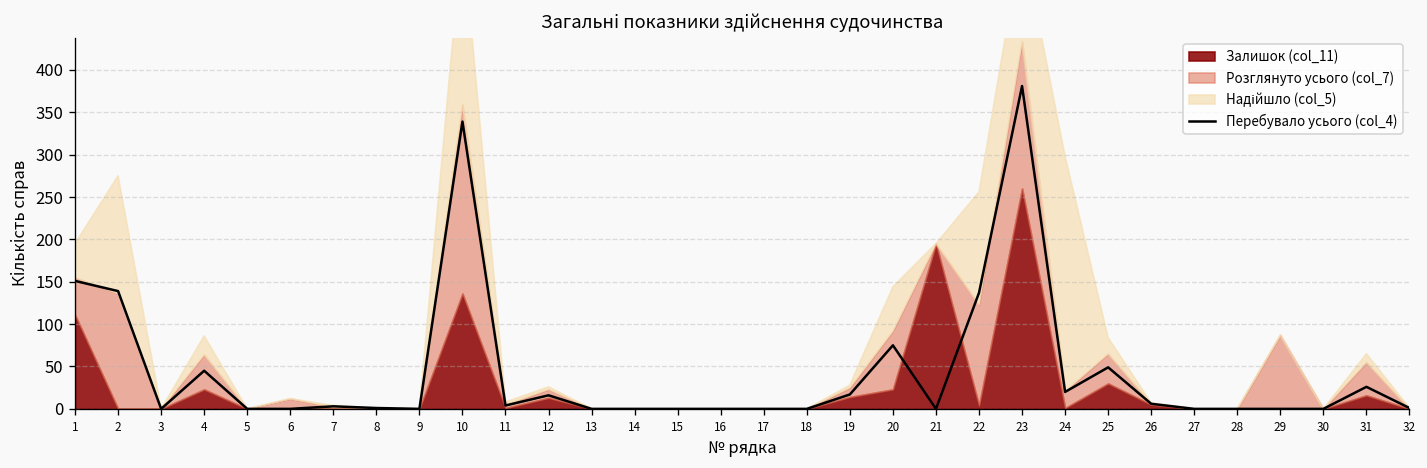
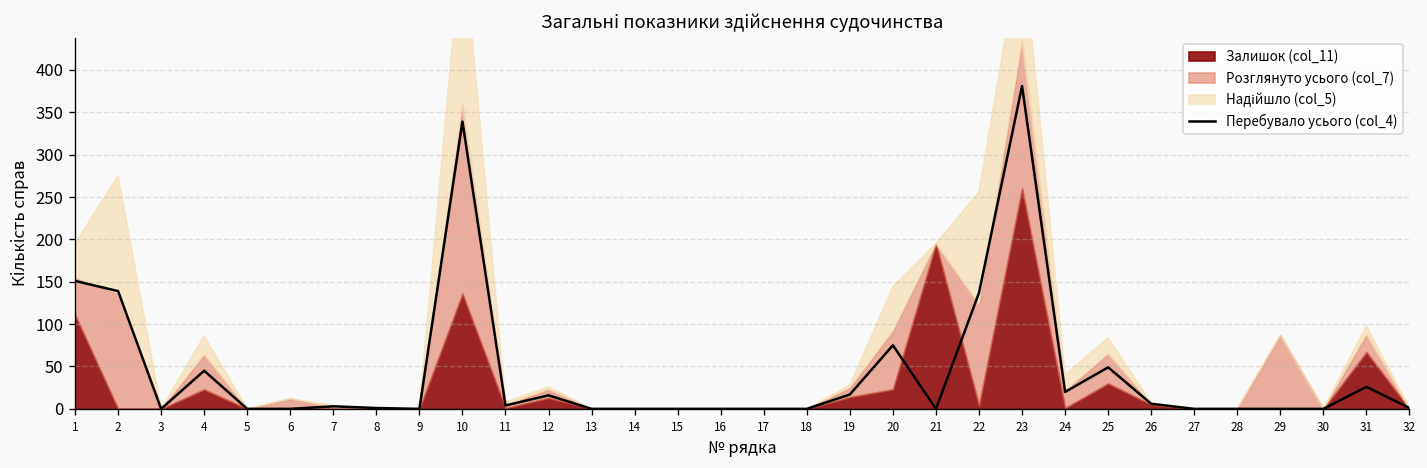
Надійшло (col_5), 24: 280 -> 20
Залишок (col_11), 31: 20 -> 70
Розглянуто усього (col_7), 31: 40 -> 20
